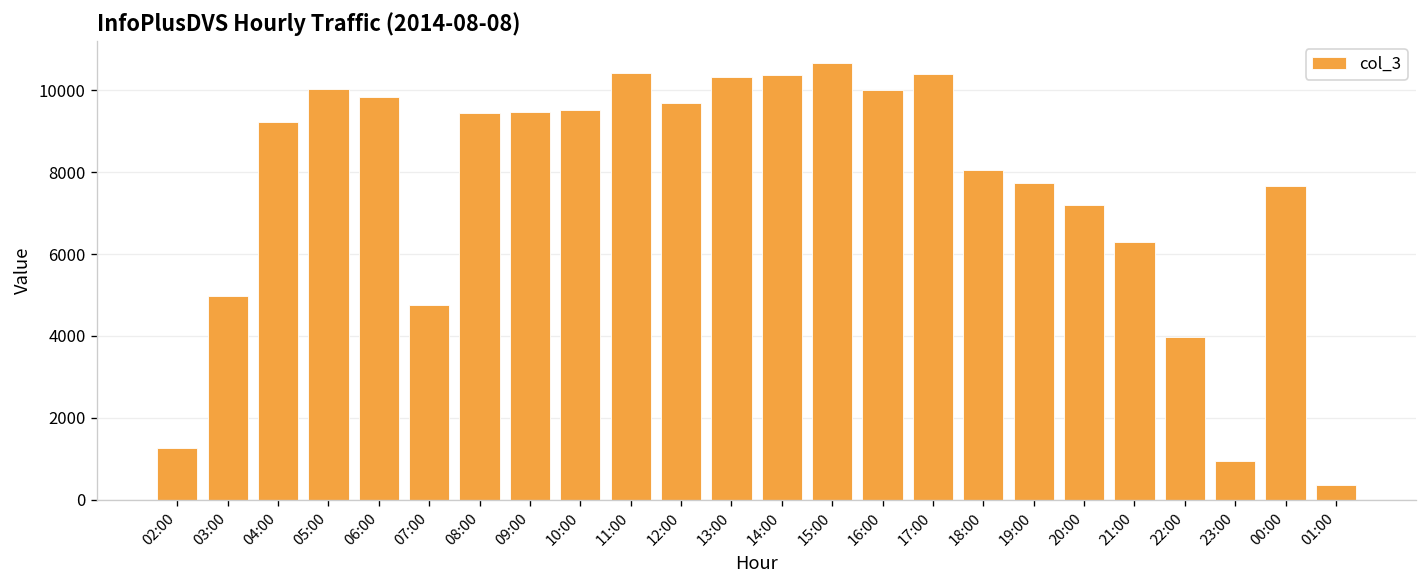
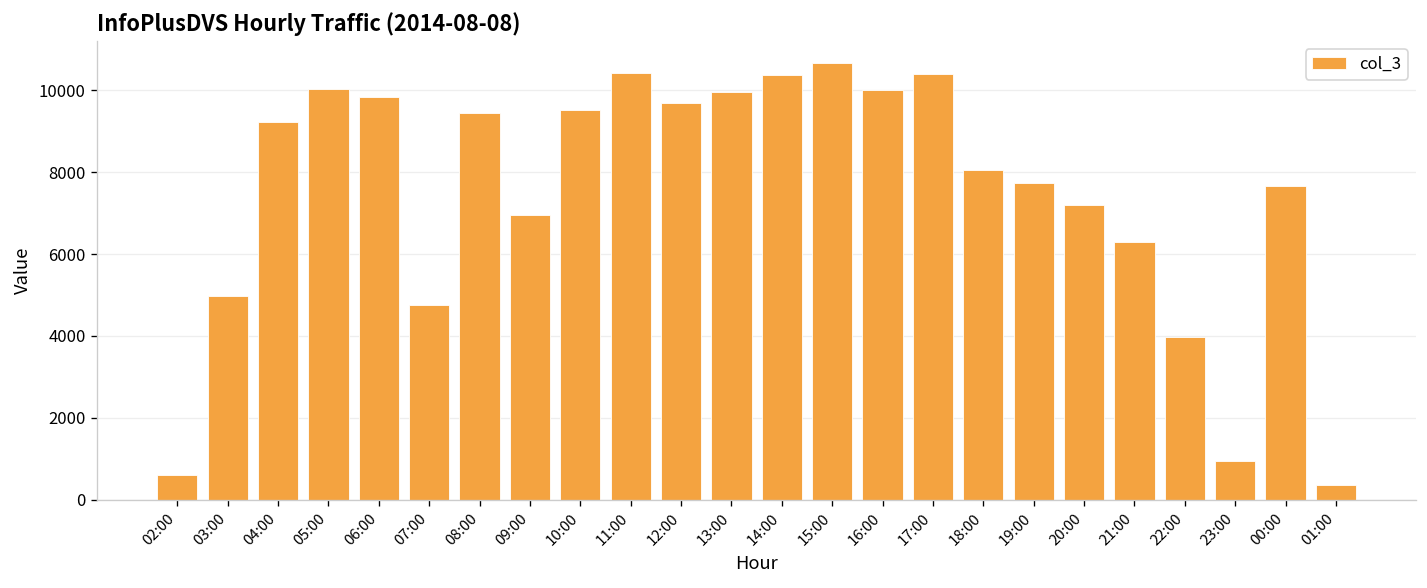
02:00: 1300 -> 600
09:00: 9500 -> 6900
13:00: 10300 -> 10000
